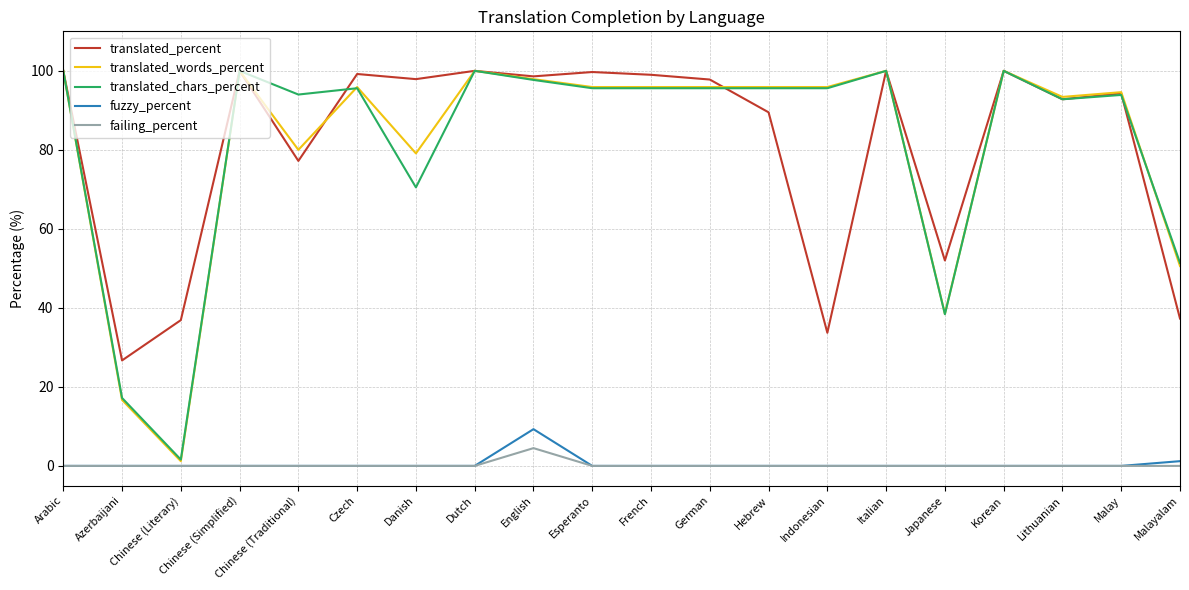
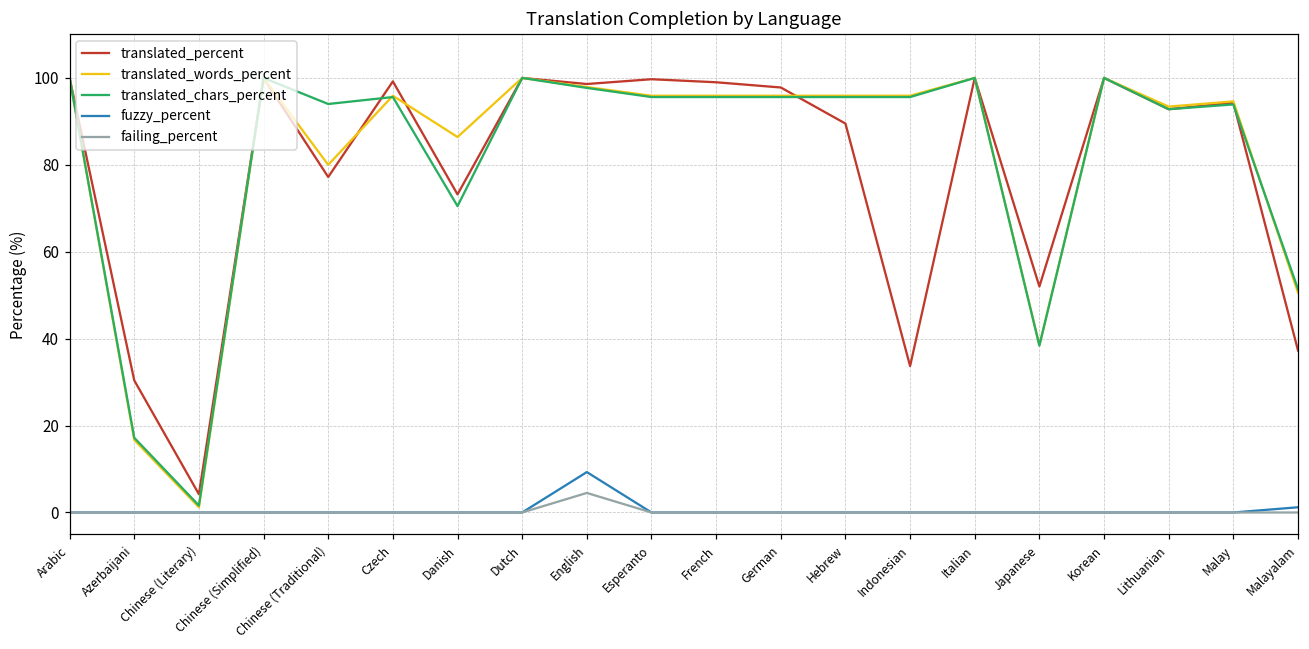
translated_percent, Azerbaijani: 27 -> 30
translated_percent, Chinese (Literary): 37 -> 4
translated_percent, Danish: 98 -> 73
translated_words_percent, Danish: 79 -> 86
